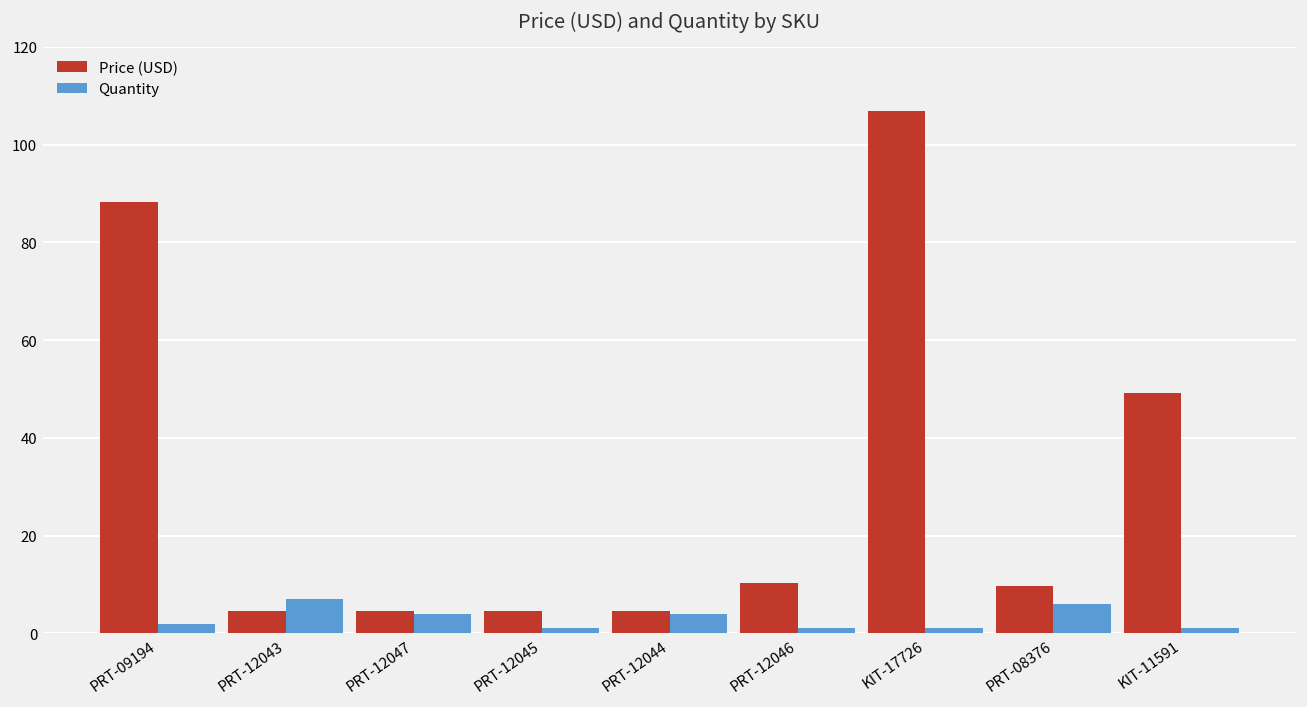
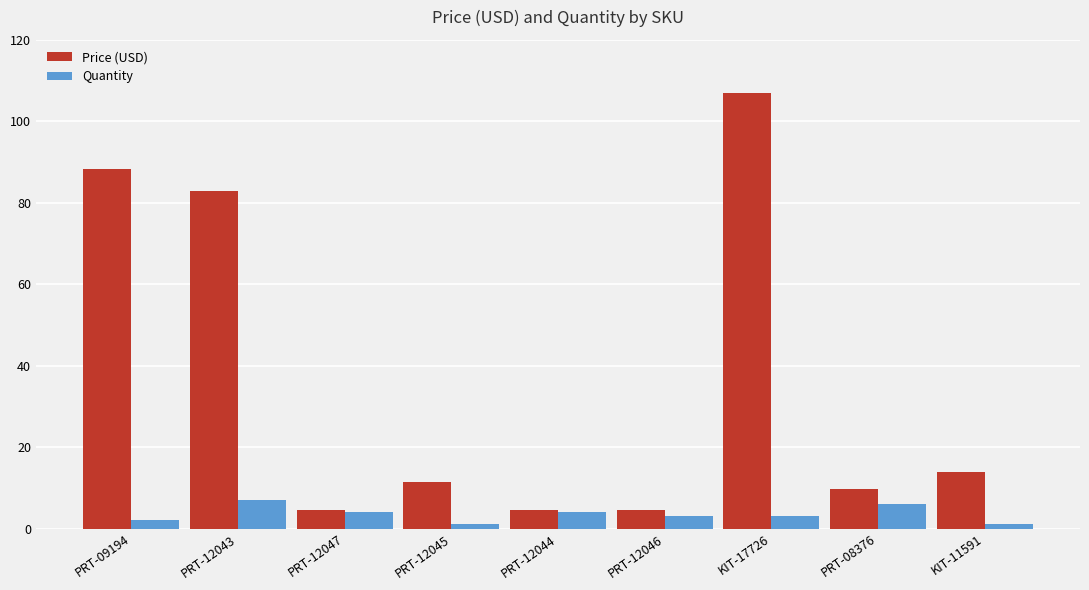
Price (USD), PRT-12043: 5 -> 83
Price (USD), PRT-12045: 5 -> 12
Price (USD), PRT-12046: 10 -> 5
Quantity, PRT-12046: 1 -> 3
Quantity, KIT-17726: 1 -> 3
Price (USD), KIT-11591: 49 -> 14
